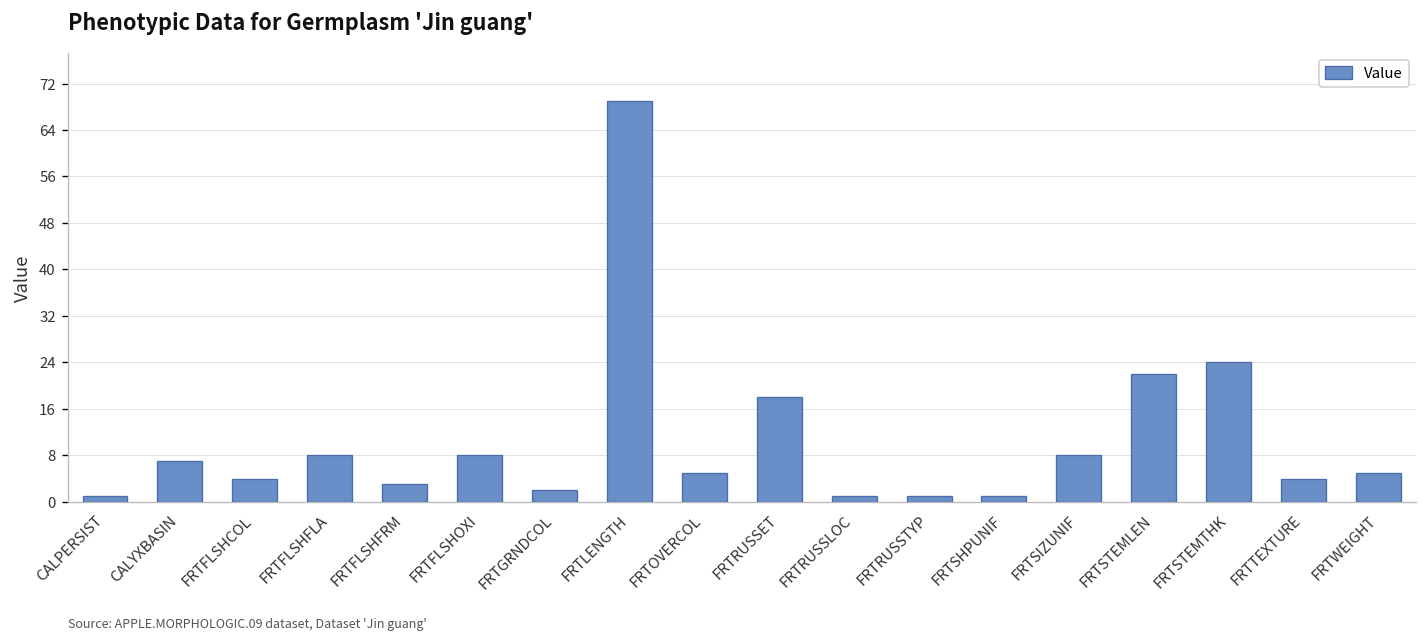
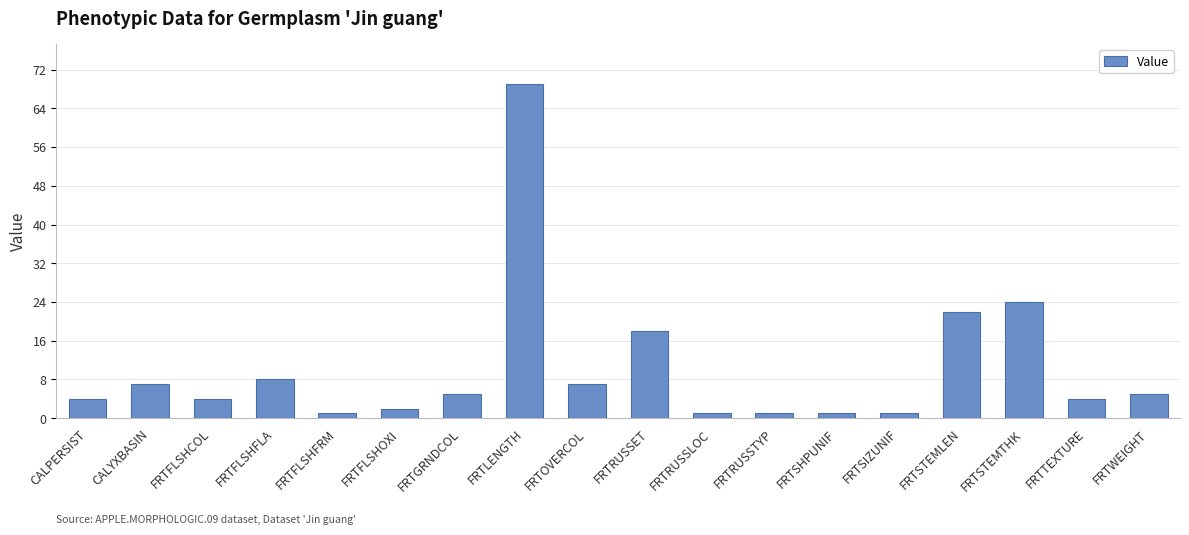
CALPERSIST: 1 -> 4
FRTFLSHFRM: 3 -> 1
FRTFLSHOXI: 8 -> 2
FRTGRNDCOL: 2 -> 5
FRTOVERCOL: 5 -> 7
FRTSIZUNIF: 8 -> 1
